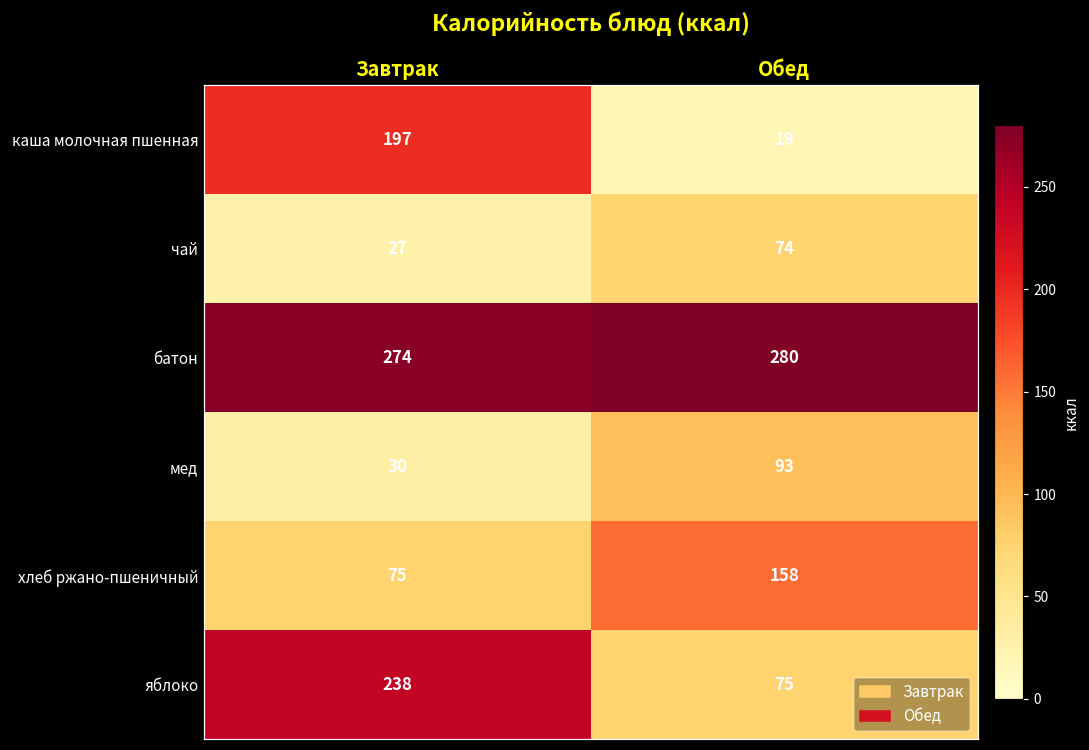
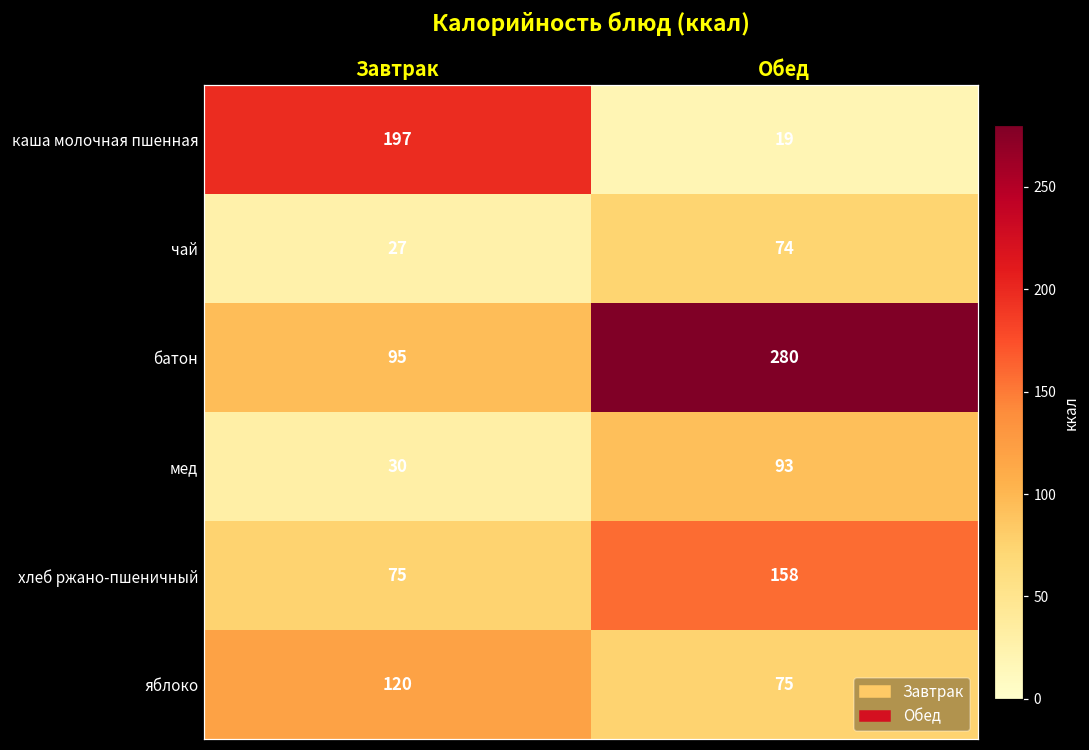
батон, Завтрак: 274 -> 95
яблоко, Завтрак: 238 -> 120
